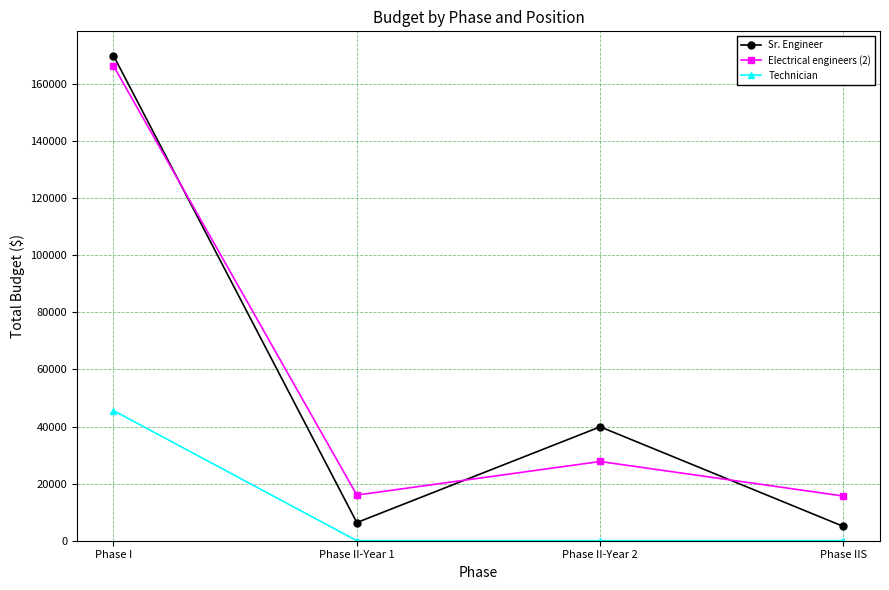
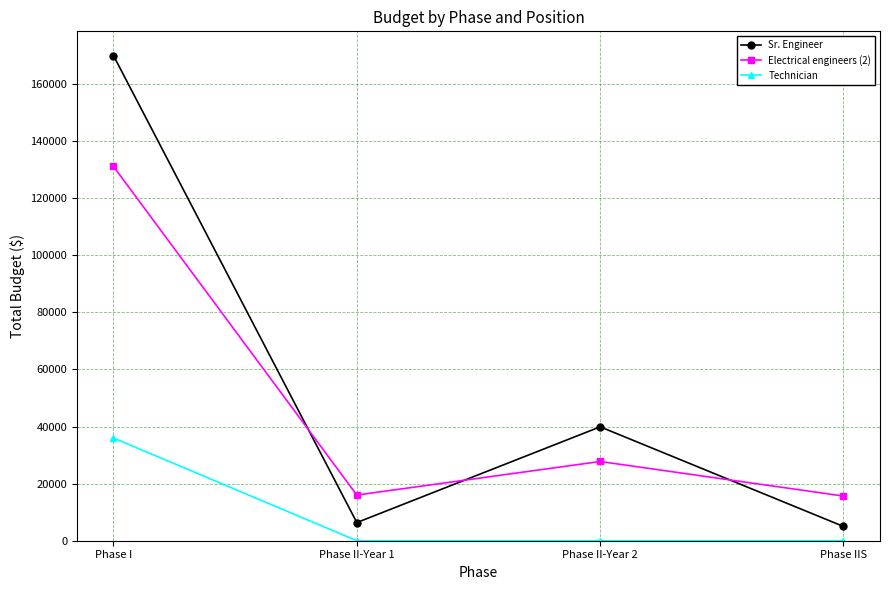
Electrical engineers (2), Phase I: 166000 -> 131000
Technician, Phase I: 46000 -> 36000
